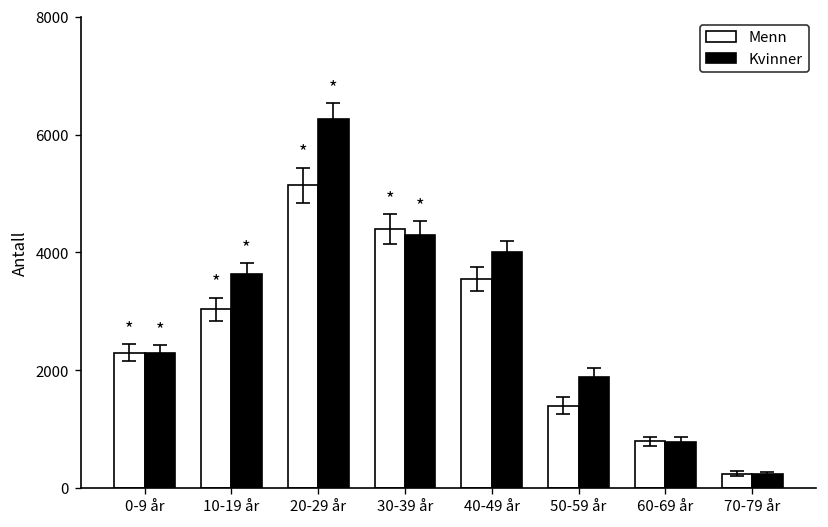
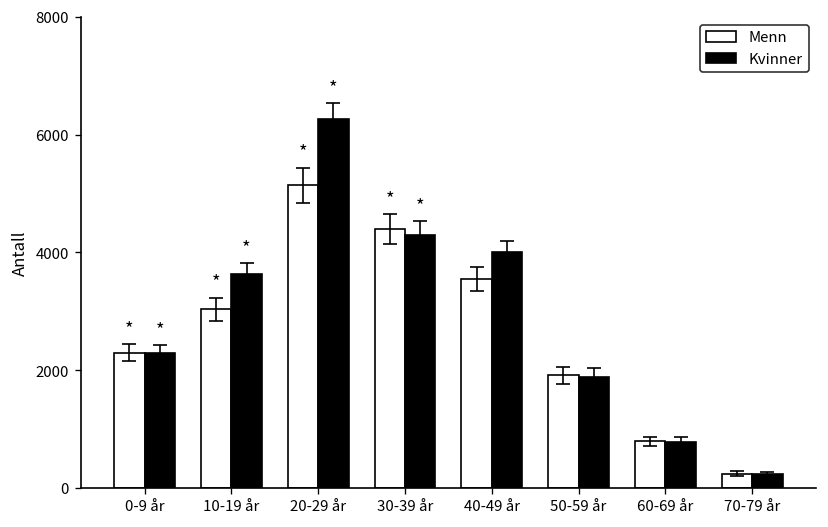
Menn, 50-59 år: 1400 -> 1900
